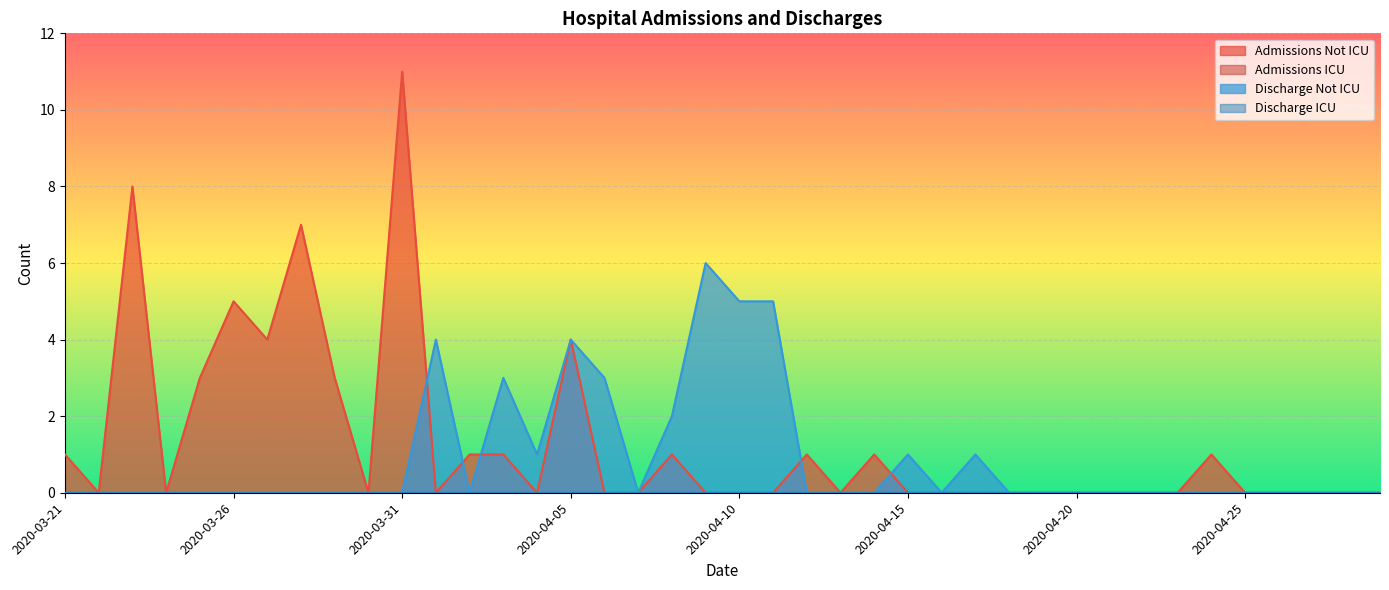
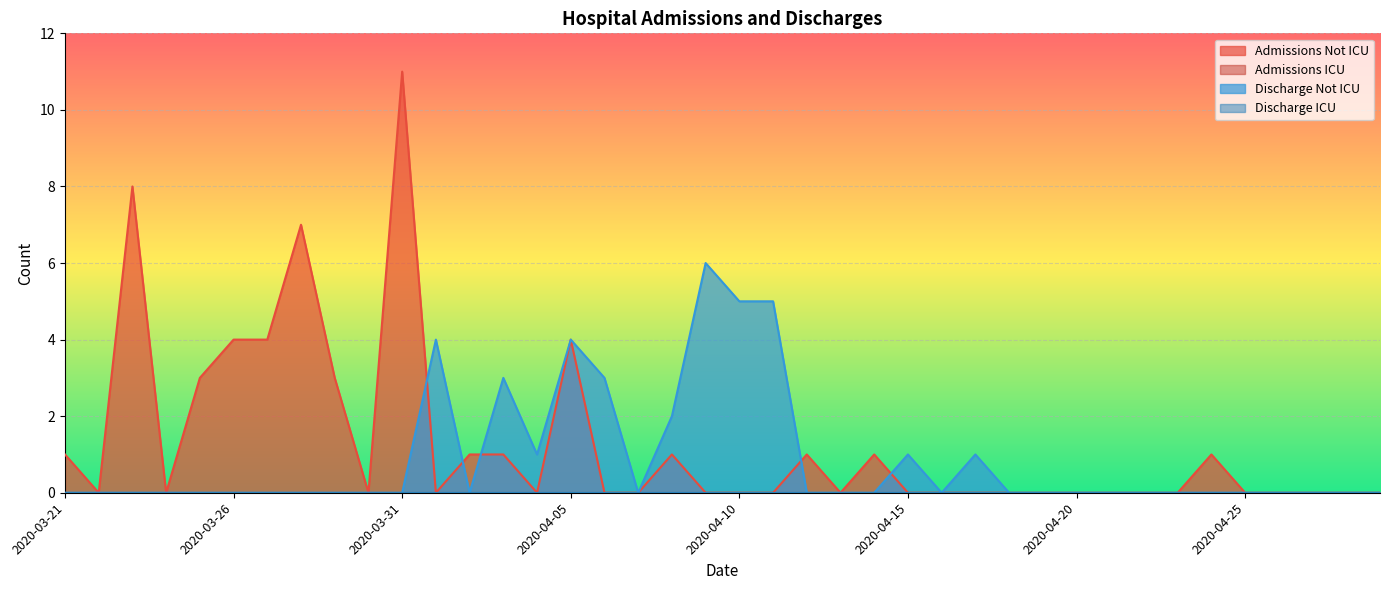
Admissions Not ICU, 2020-03-26: 5 -> 4
